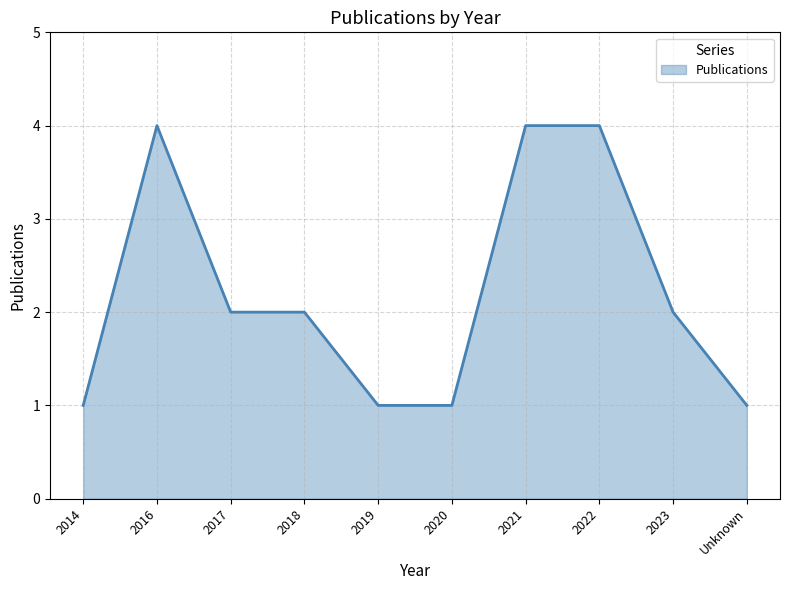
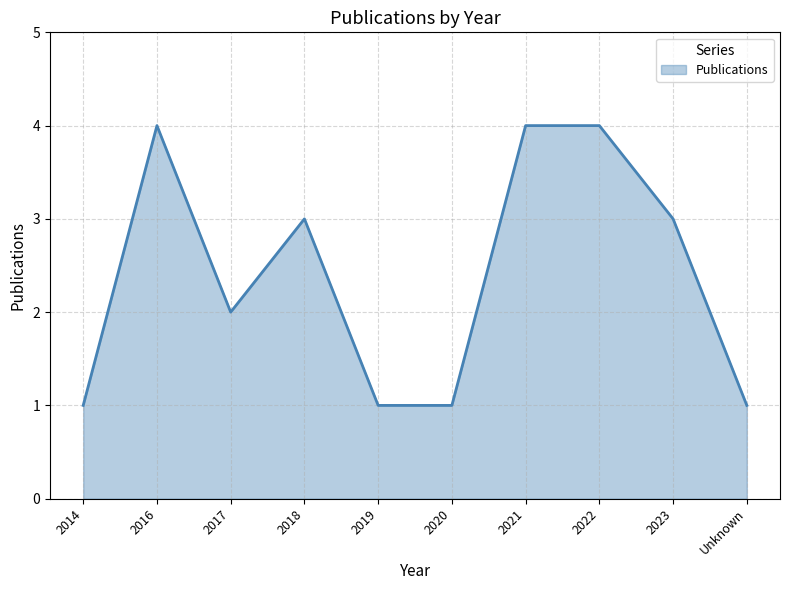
2018: 2 -> 3
2023: 2 -> 3
